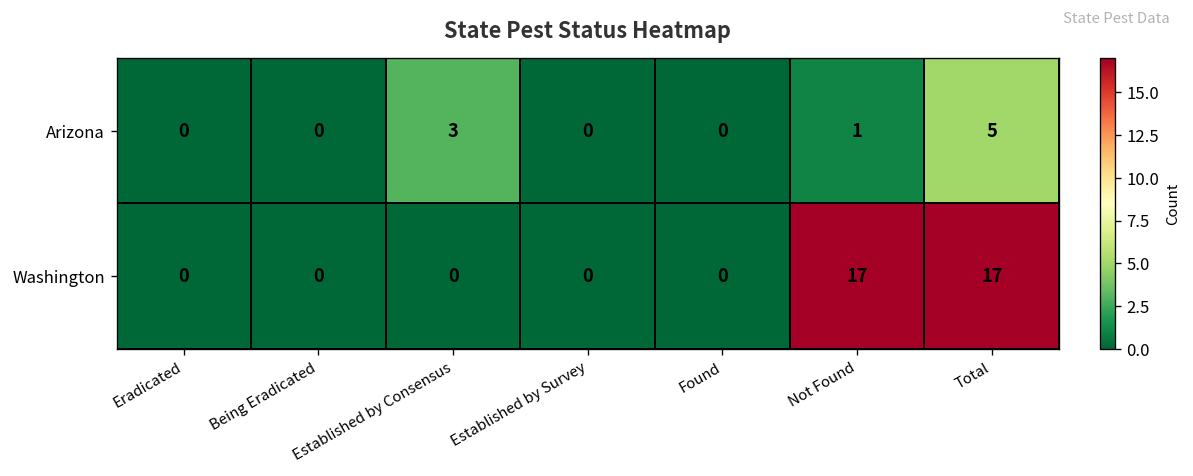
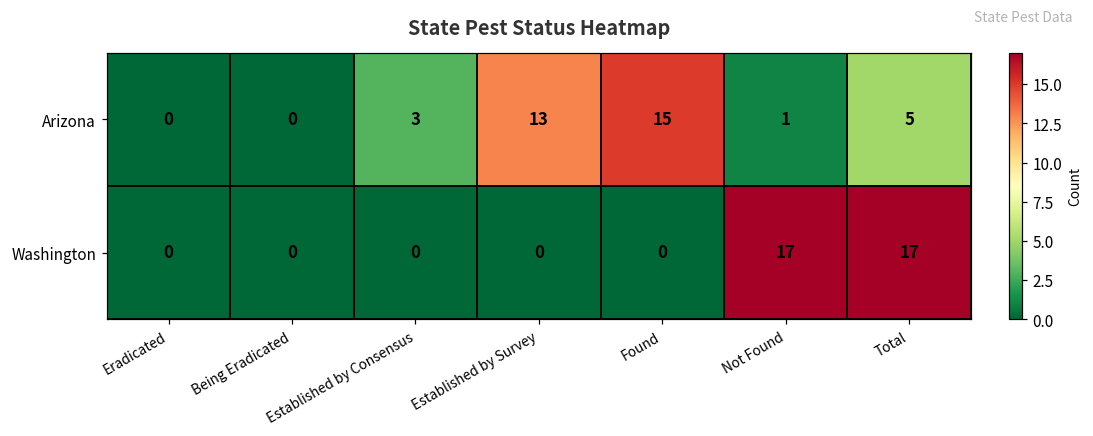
Arizona, Established by Survey: 0 -> 13
Arizona, Found: 0 -> 15
